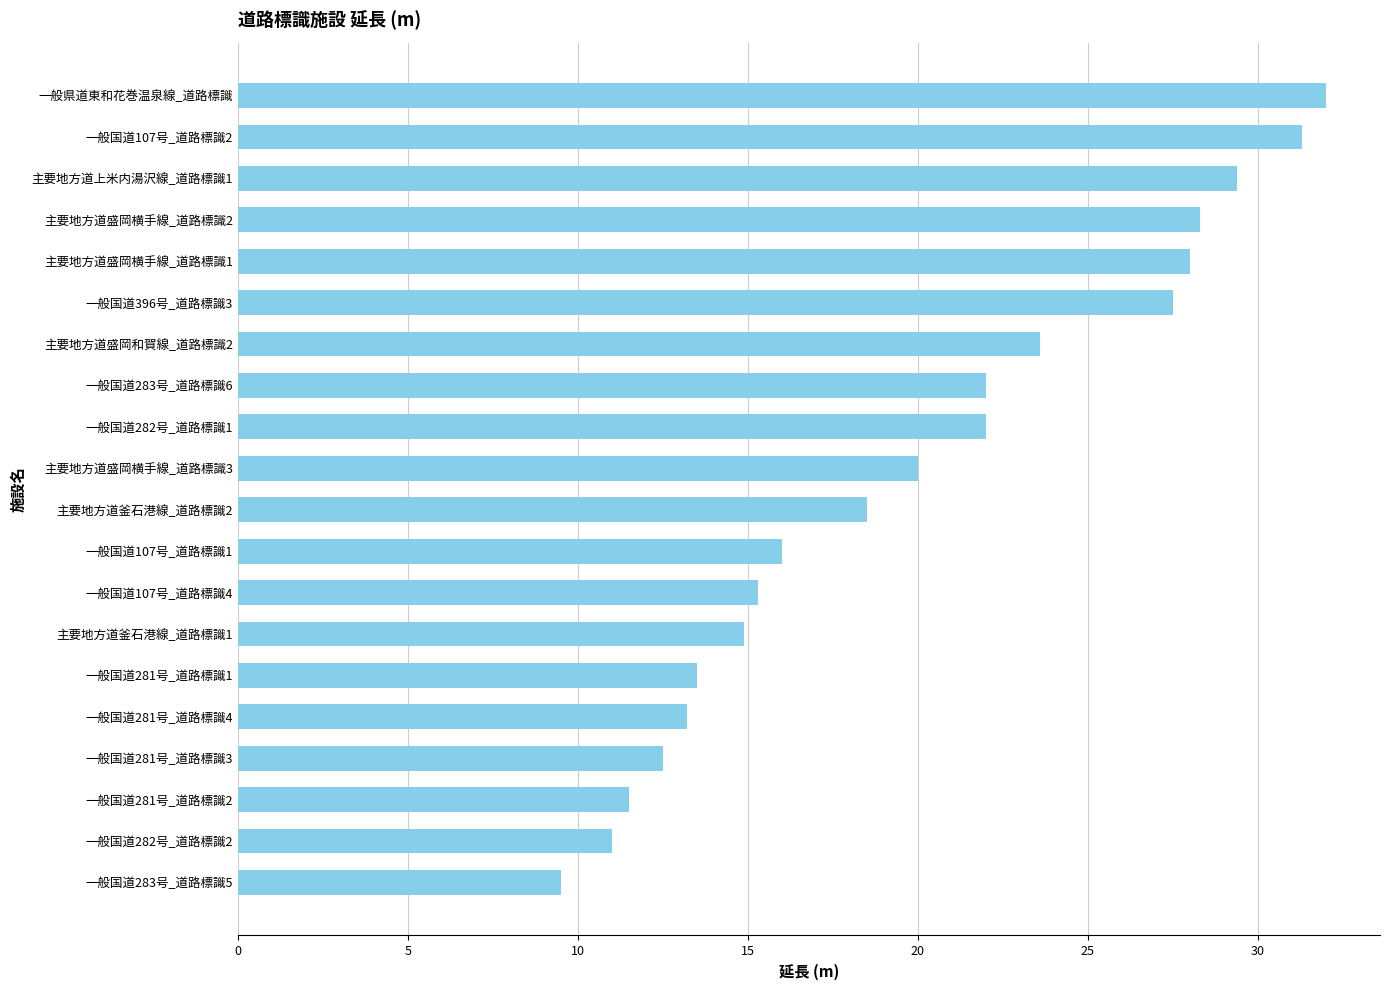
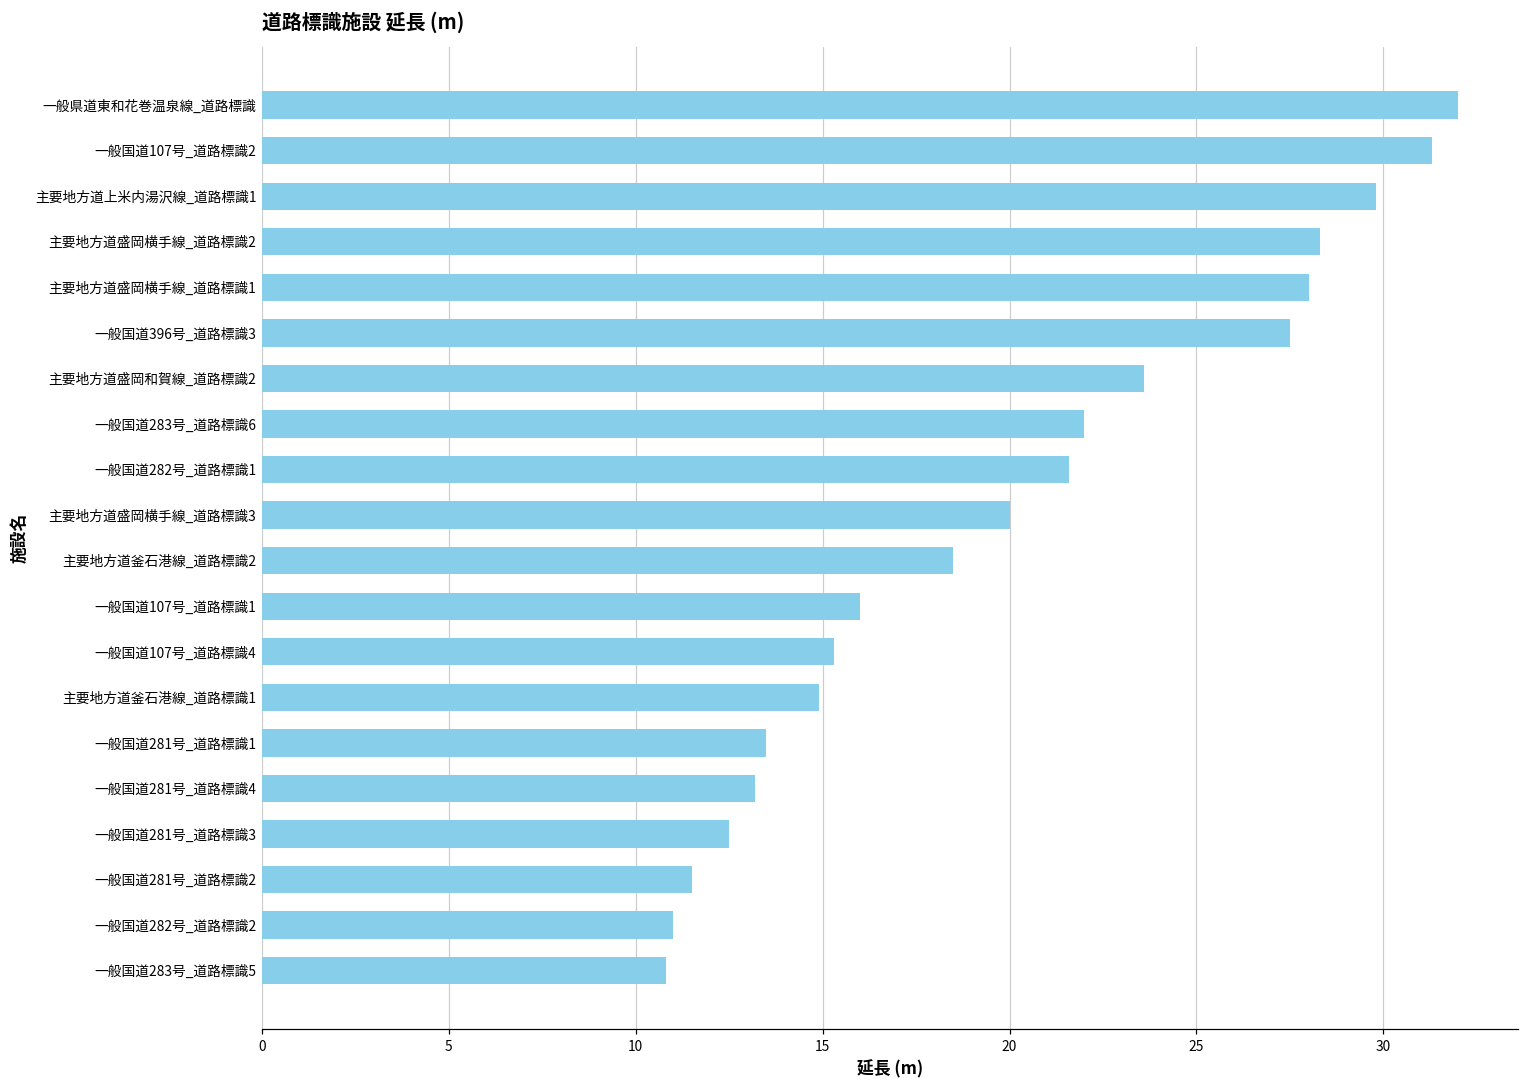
主要地方道上米内湯沢線_道路標識1: 29.4 -> 29.8
一般国道282号_道路標識1: 22.0 -> 21.6
一般国道283号_道路標識5: 9.5 -> 10.8
